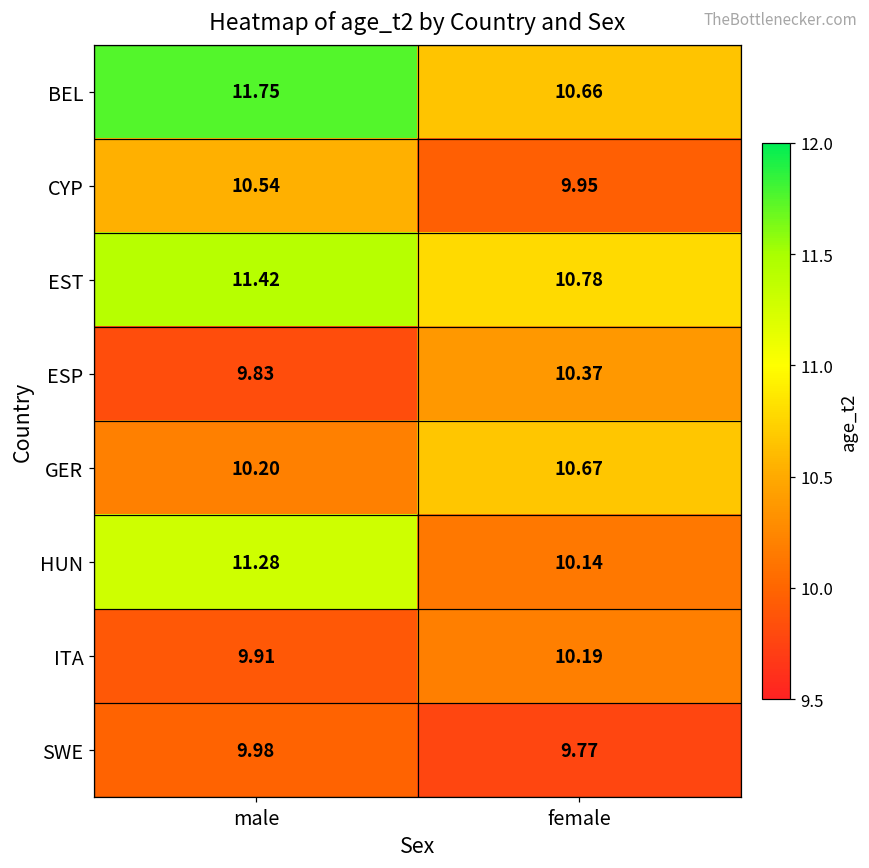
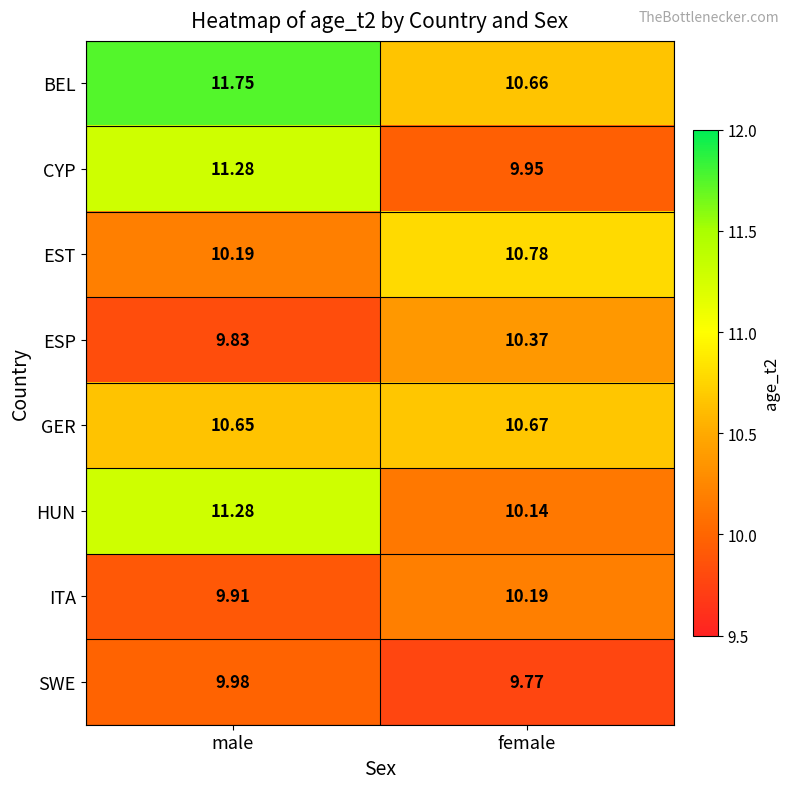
CYP, male: 10.54 -> 11.28
EST, male: 11.42 -> 10.19
GER, male: 10.20 -> 10.65
